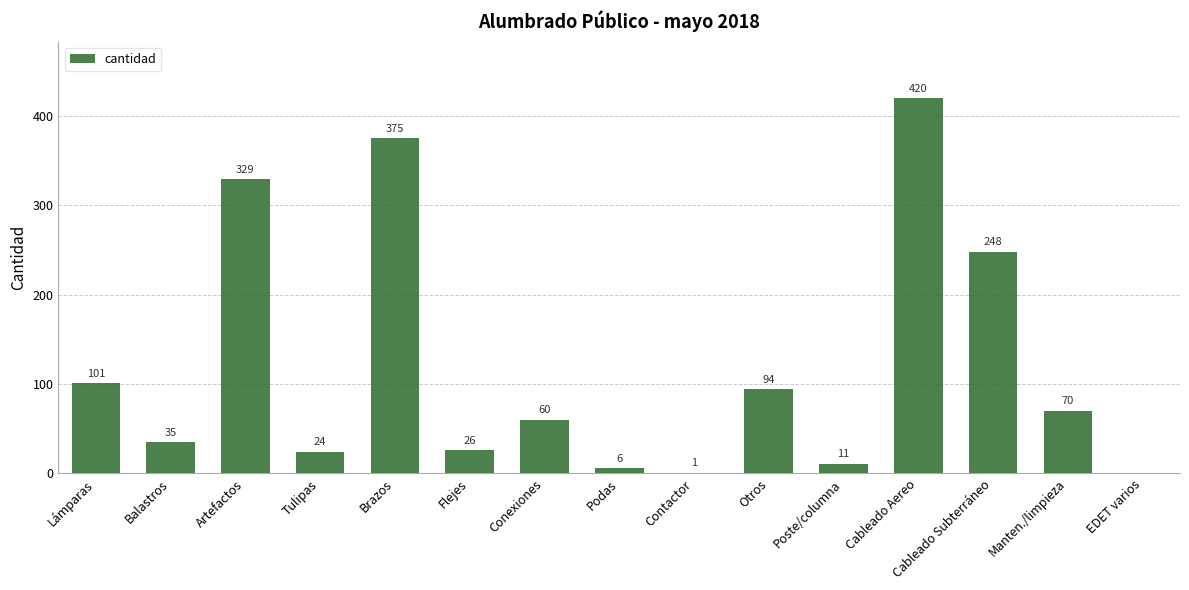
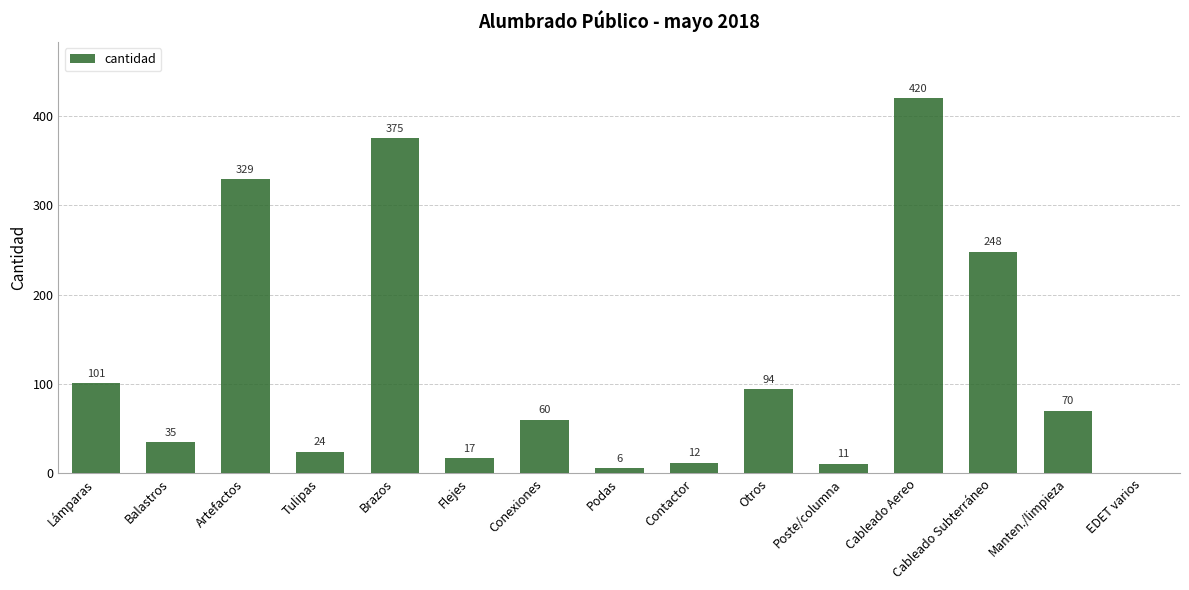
Flejes: 26 -> 17
Contactor: 1 -> 12
